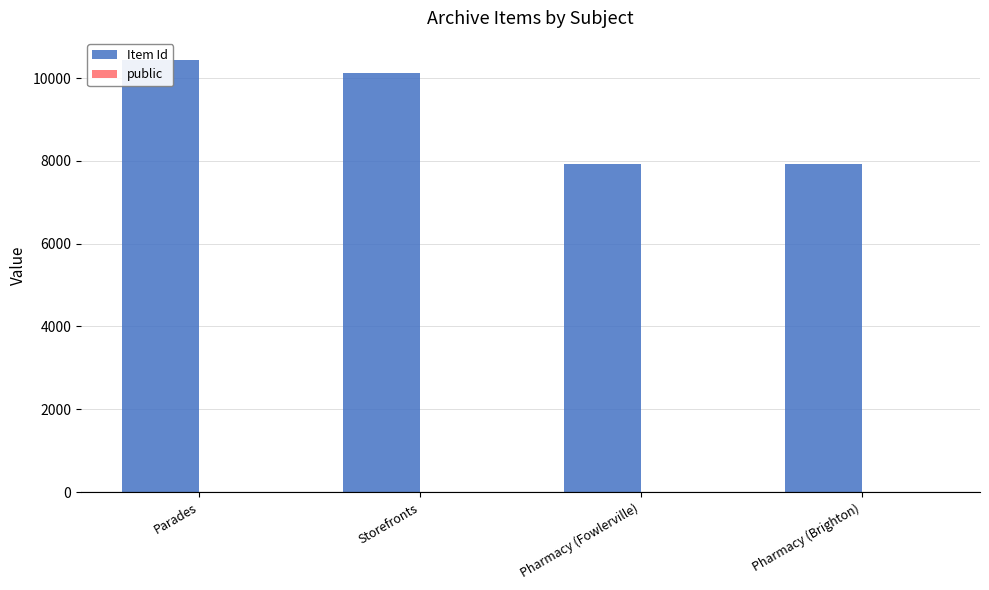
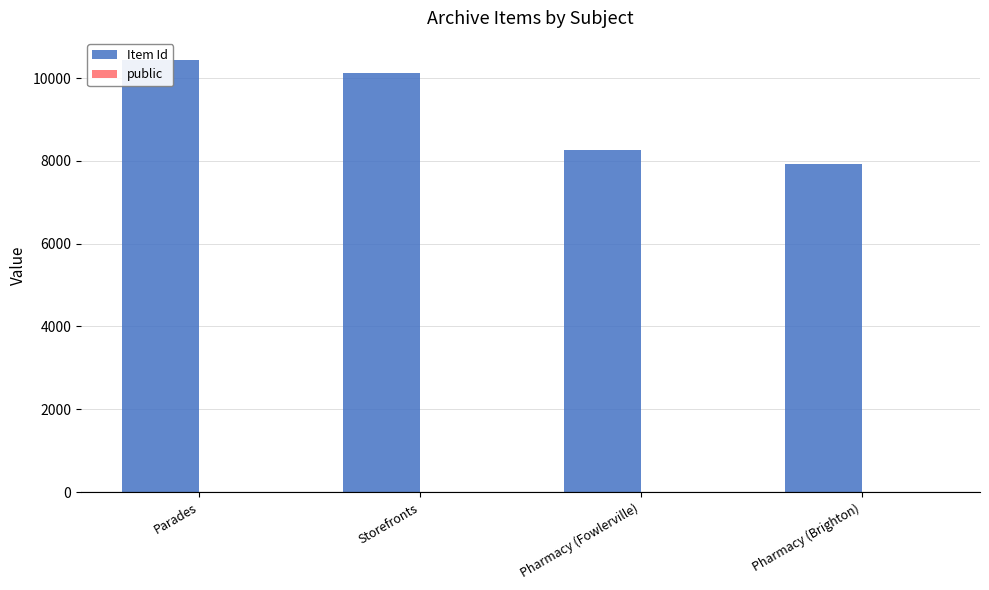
Item Id, Pharmacy (Fowlerville): 7900 -> 8300
